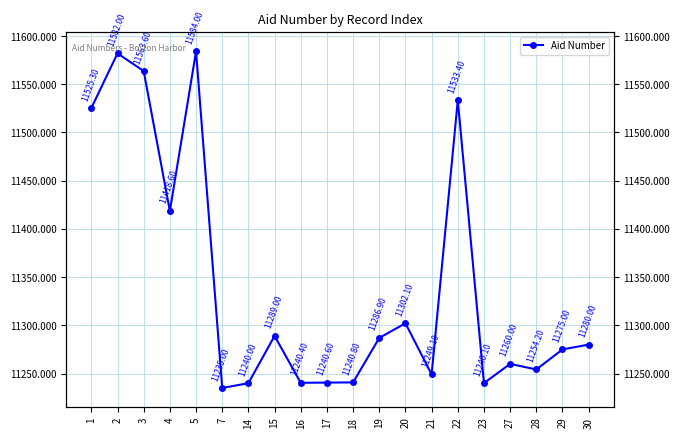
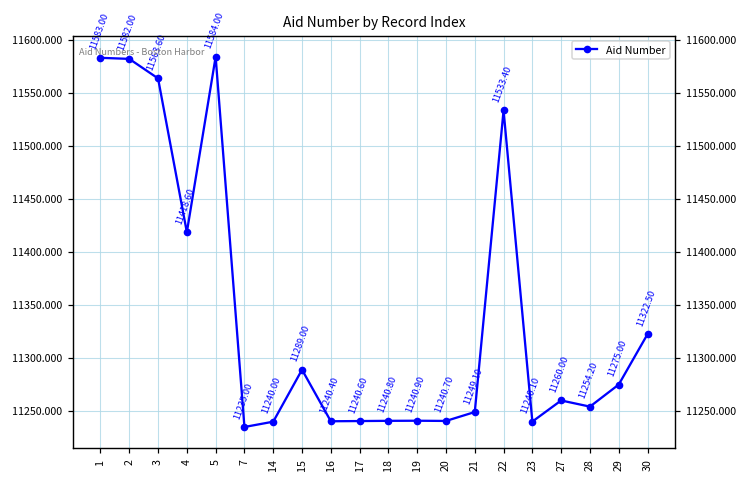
1: 11525.30 -> 11583.00
19: 11286.90 -> 11240.90
20: 11302.10 -> 11240.70
30: 11280.00 -> 11322.50
